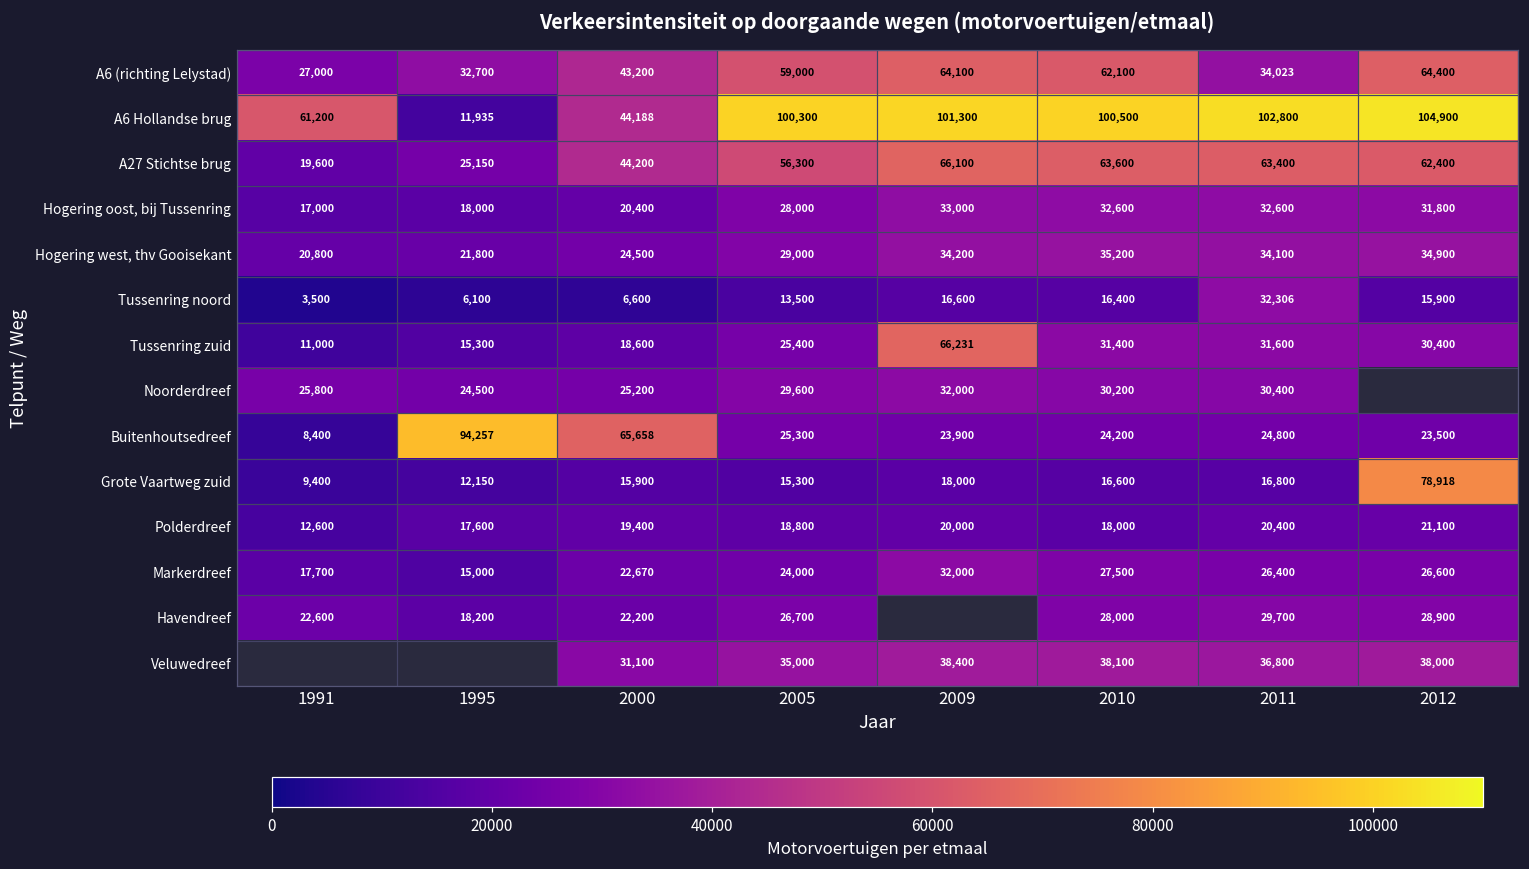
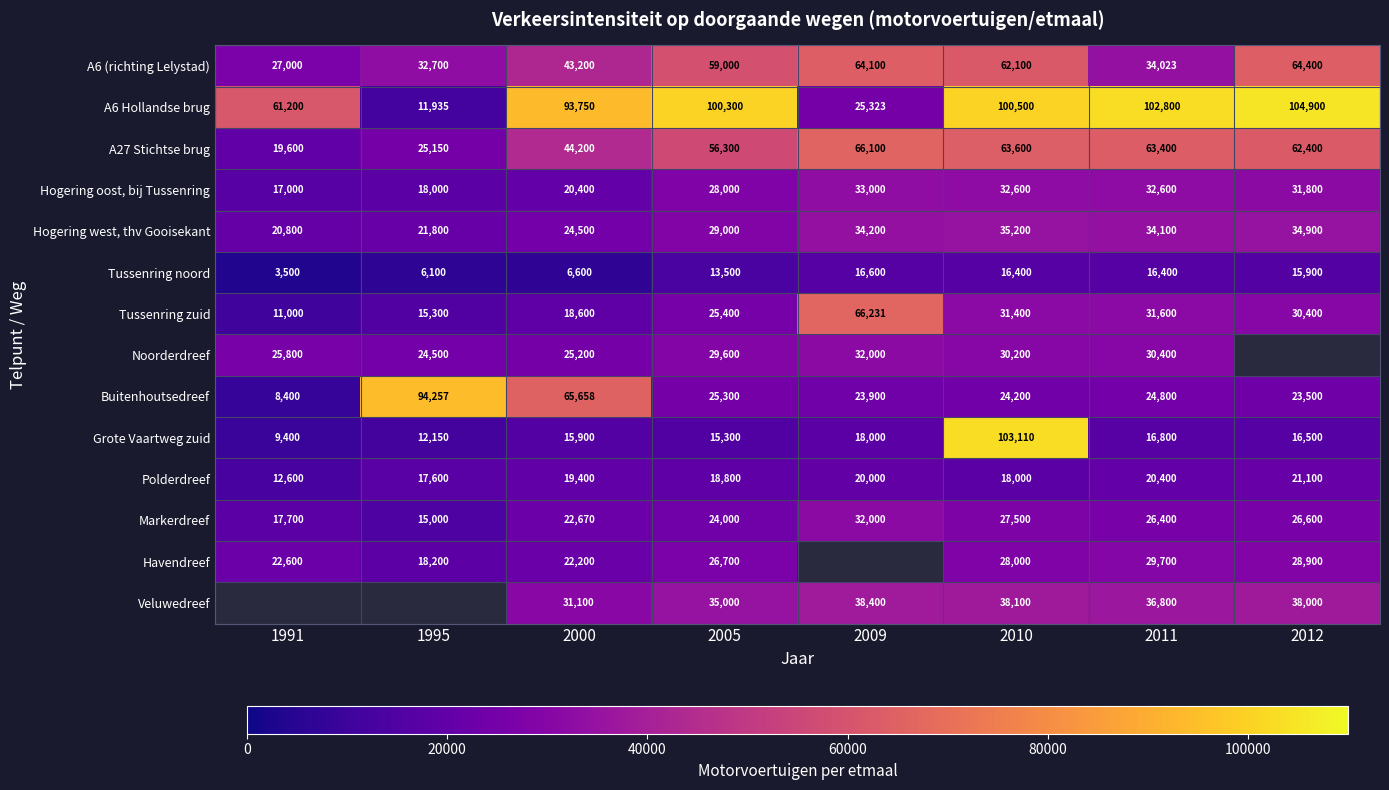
A6 Hollandse brug, 2000: 44,188 -> 93,750
A6 Hollandse brug, 2009: 101,300 -> 25,323
Tussenring noord, 2011: 32,306 -> 16,400
Grote Vaartweg zuid, 2010: 16,600 -> 103,110
Grote Vaartweg zuid, 2012: 78,918 -> 16,500
